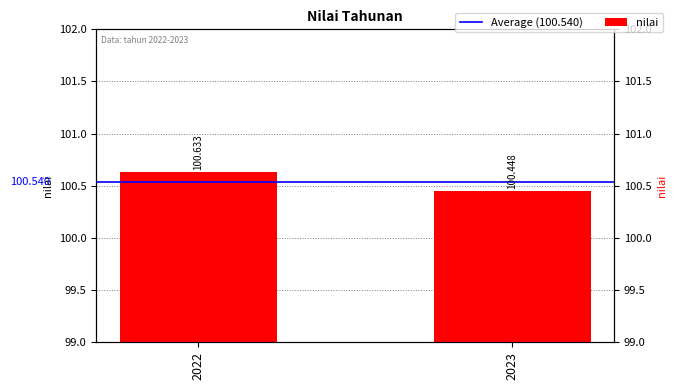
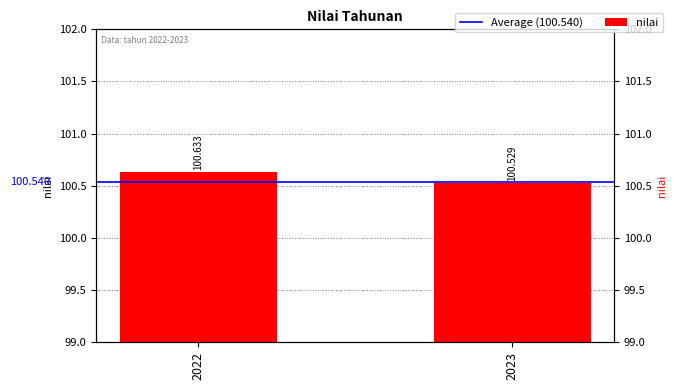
2023: 100.448 -> 100.529
